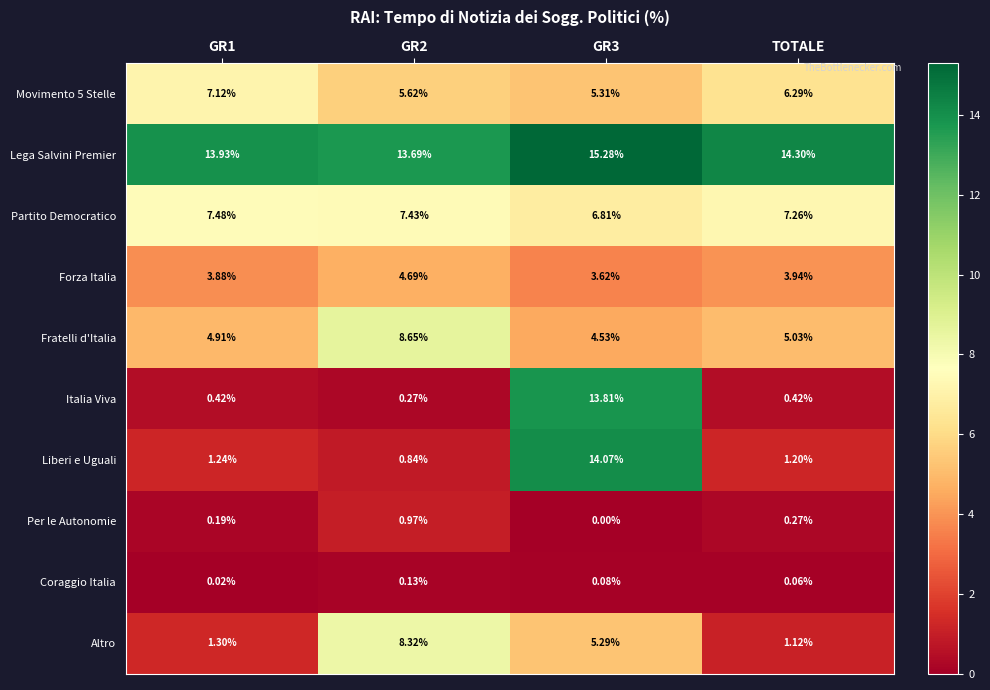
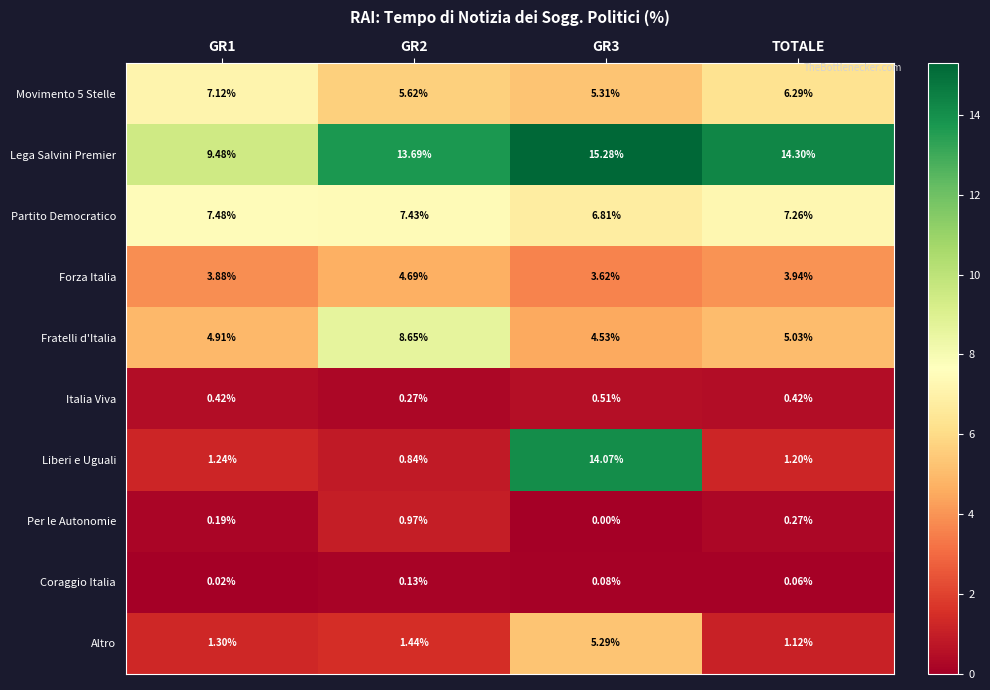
Lega Salvini Premier, GR1: 13.93% -> 9.48%
Italia Viva, GR3: 13.81% -> 0.51%
Altro, GR2: 8.32% -> 1.44%
